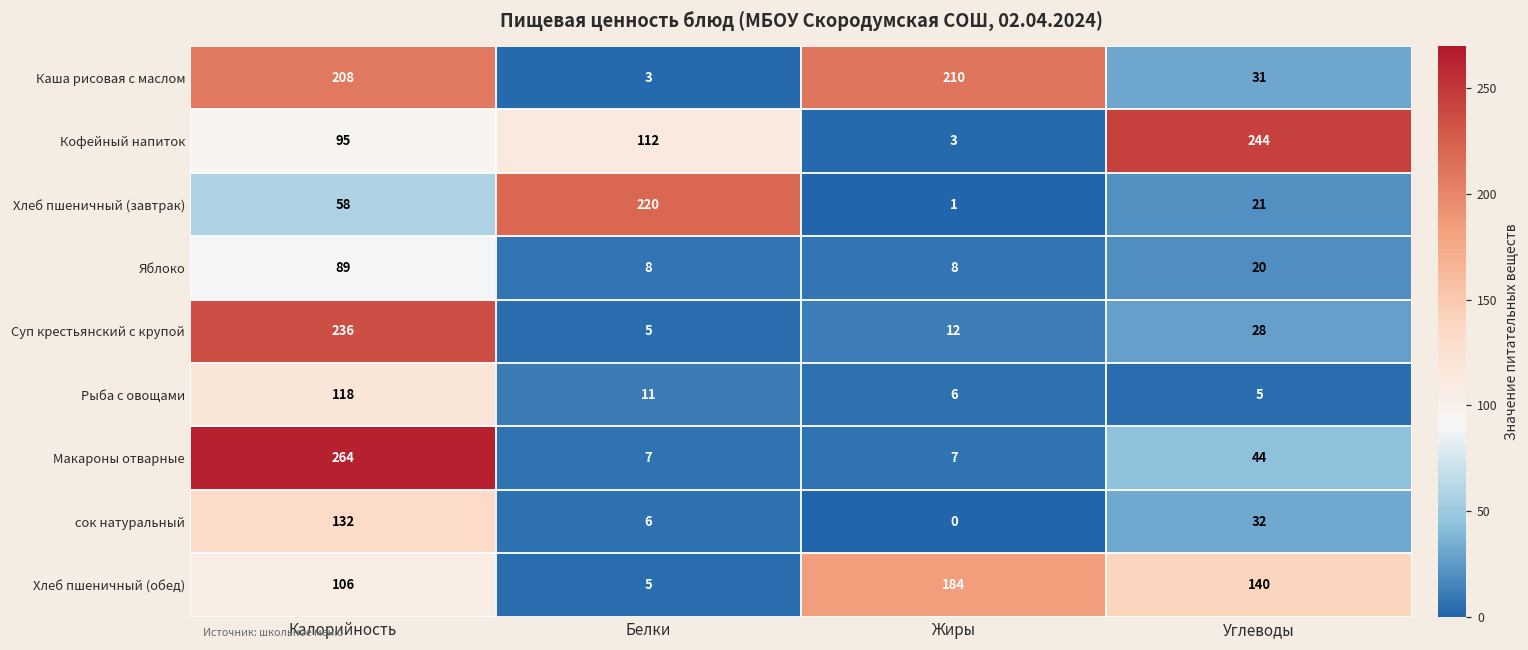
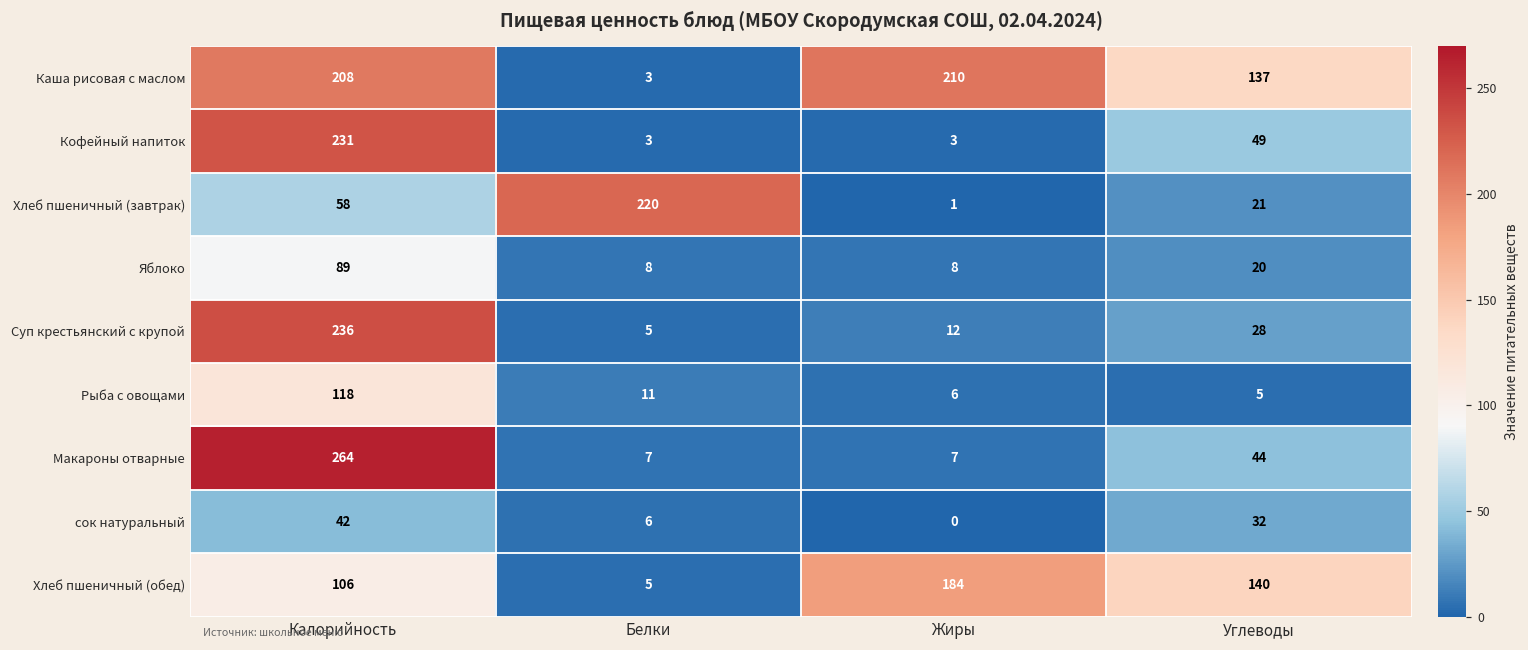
Каша рисовая с маслом, Углеводы: 31 -> 137
Кофейный напиток, Калорийность: 95 -> 231
Кофейный напиток, Белки: 112 -> 3
Кофейный напиток, Углеводы: 244 -> 49
сок натуральный, Калорийность: 132 -> 42
